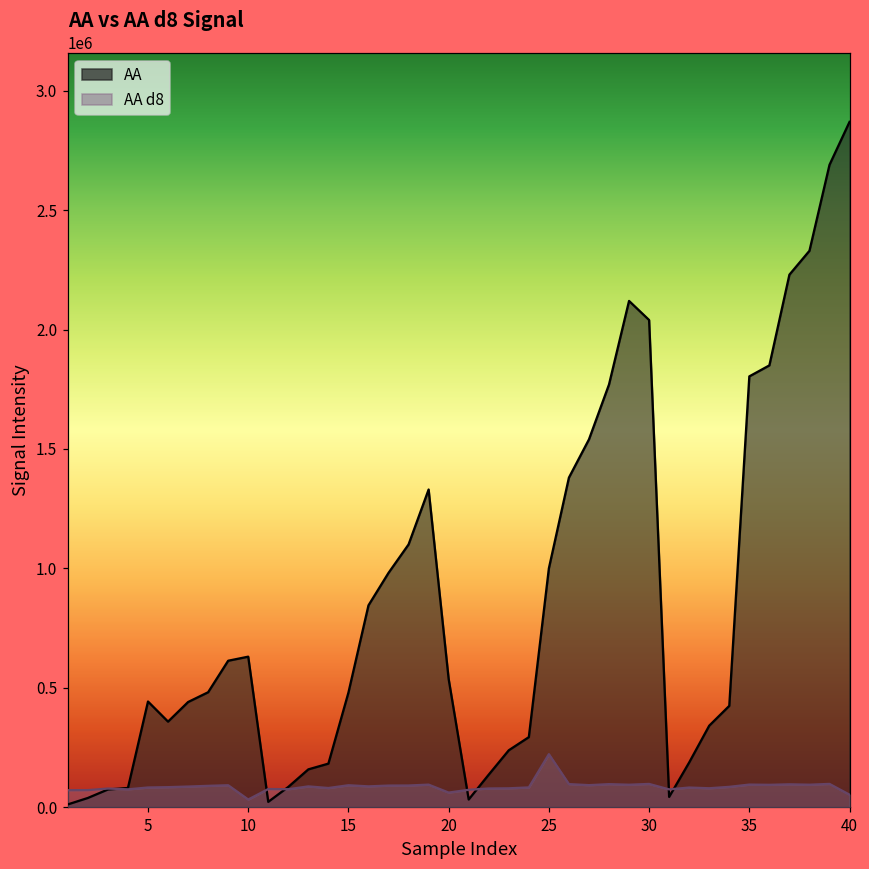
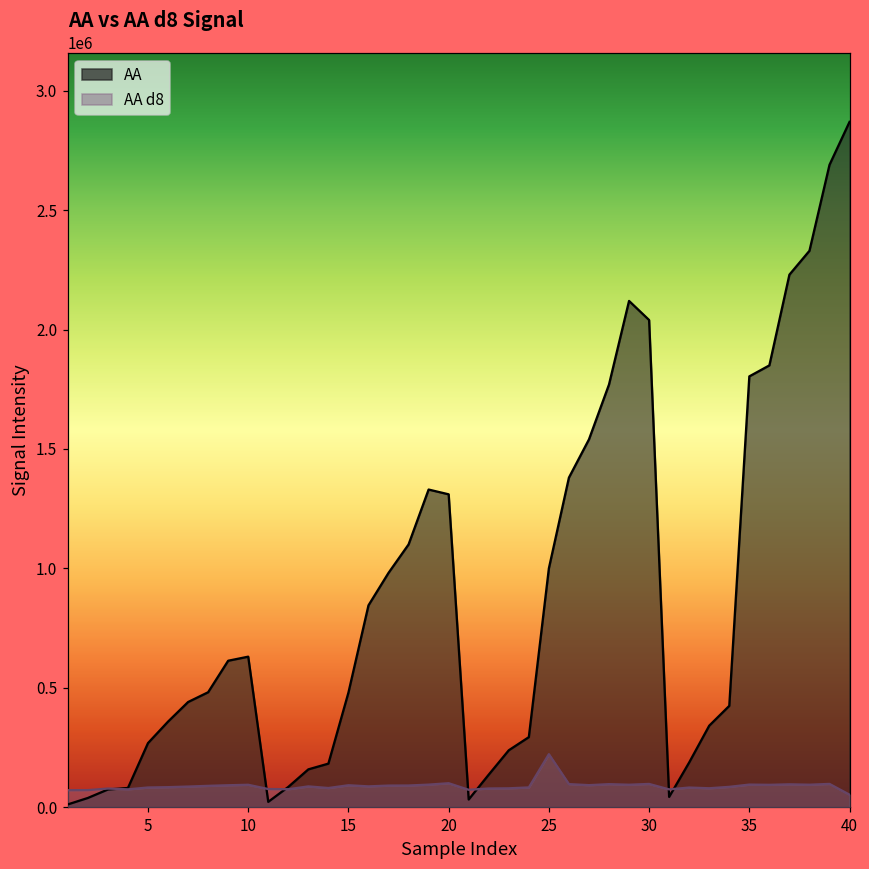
AA, 5: 440000 -> 270000
AA d8, 10: 30000 -> 90000
AA, 20: 540000 -> 1310000
AA d8, 20: 60000 -> 100000
